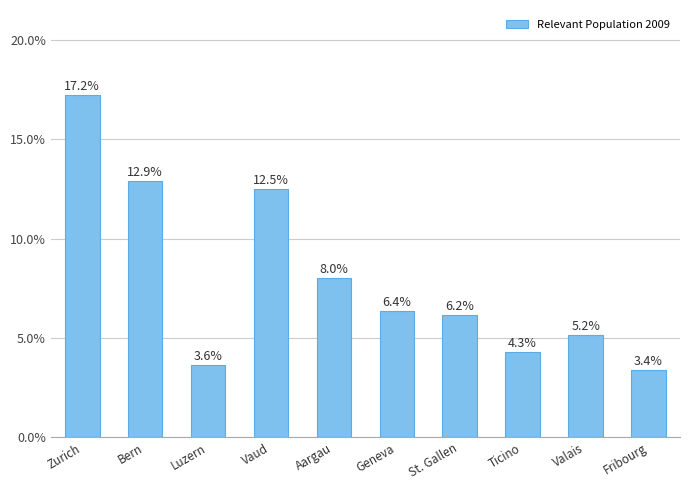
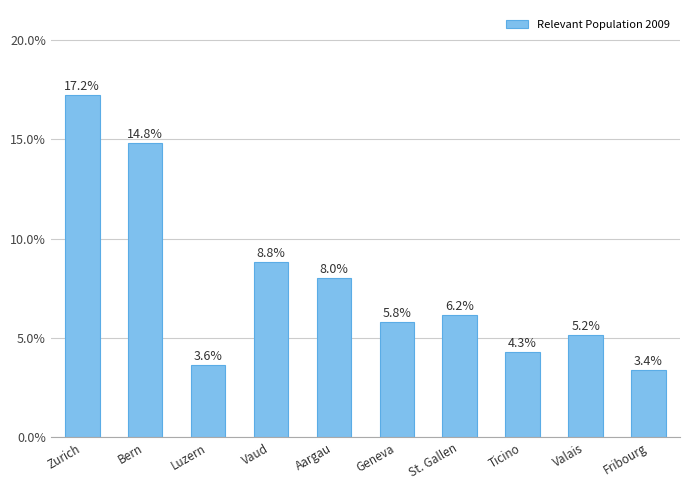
Bern: 12.9% -> 14.8%
Vaud: 12.5% -> 8.8%
Geneva: 6.4% -> 5.8%
